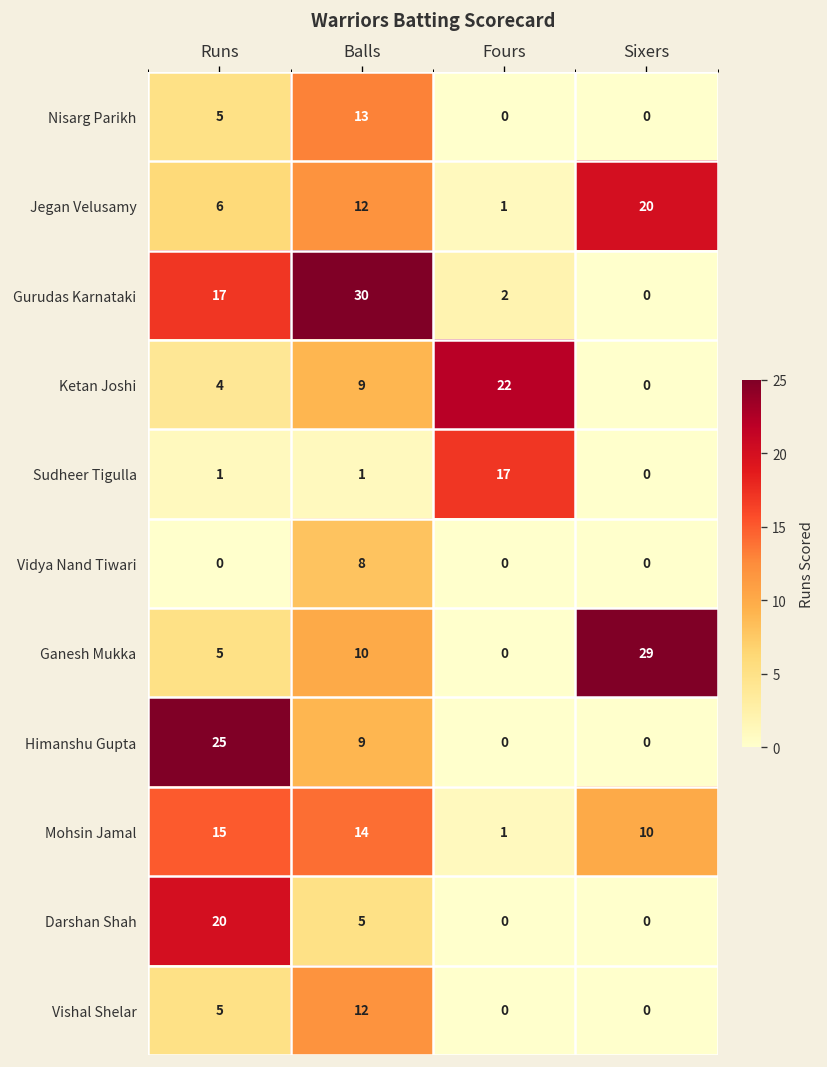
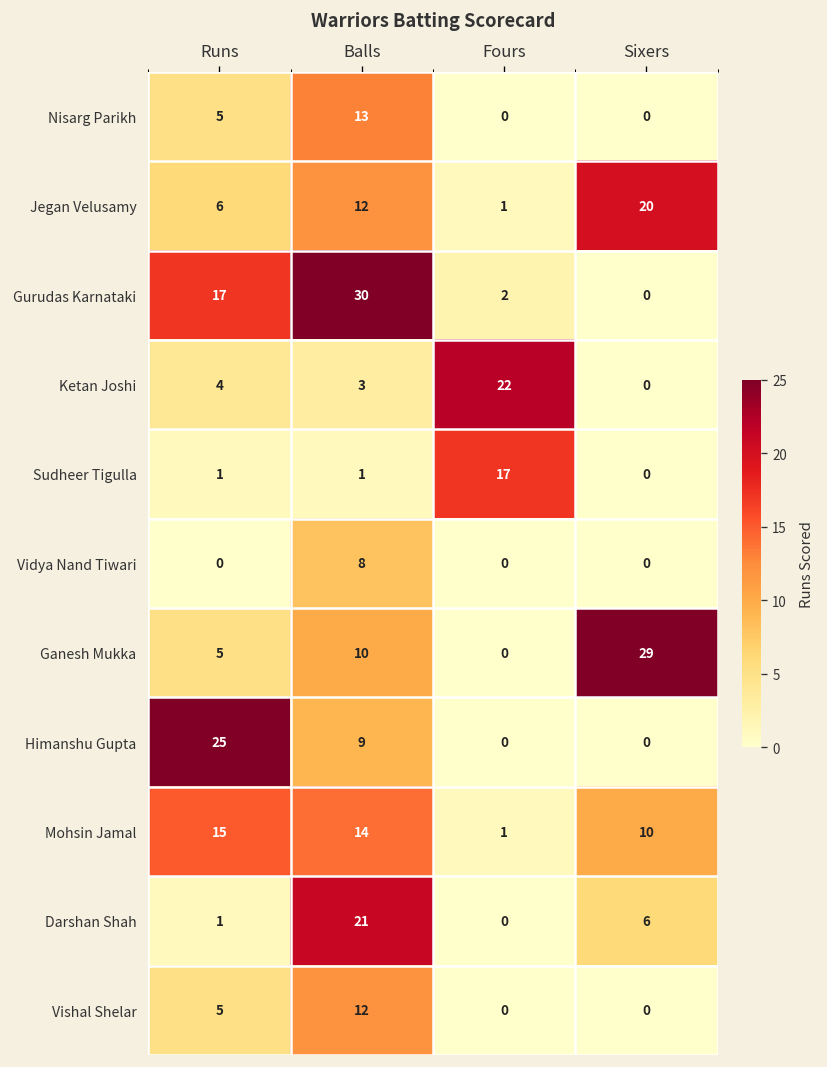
Ketan Joshi, Balls: 9 -> 3
Darshan Shah, Runs: 20 -> 1
Darshan Shah, Balls: 5 -> 21
Darshan Shah, Sixers: 0 -> 6
